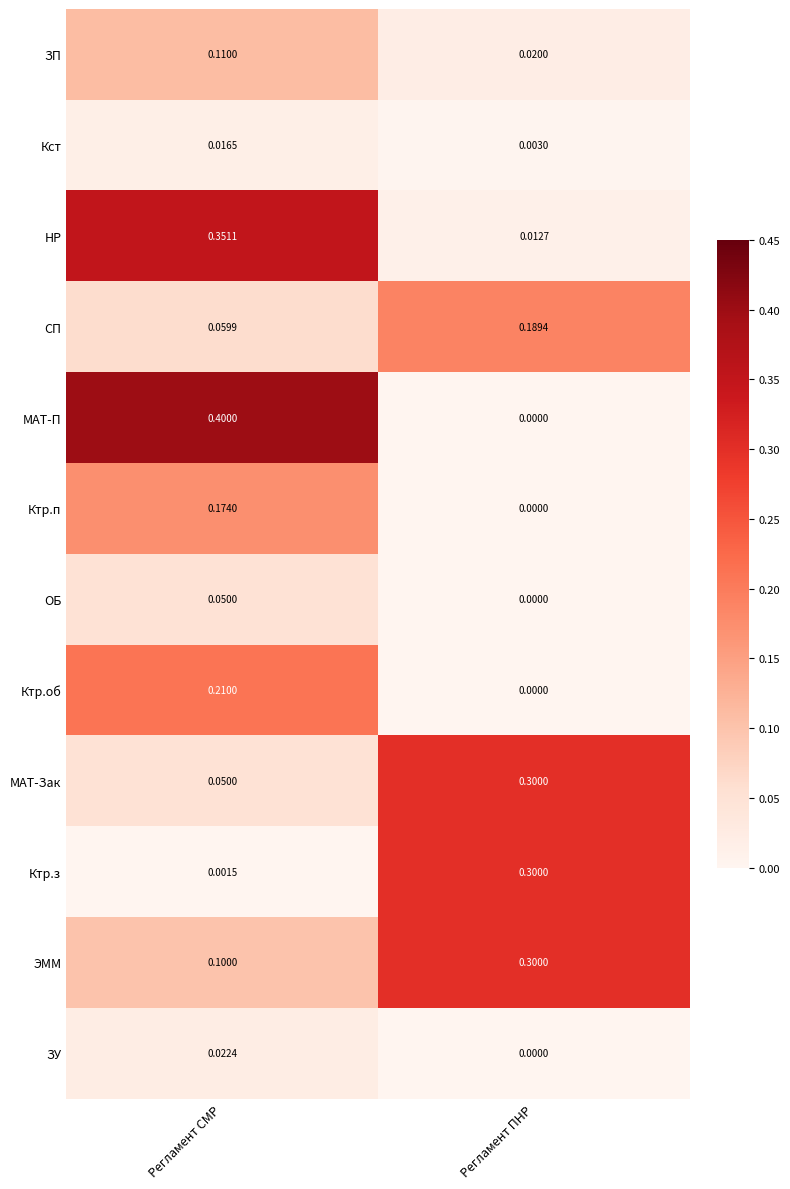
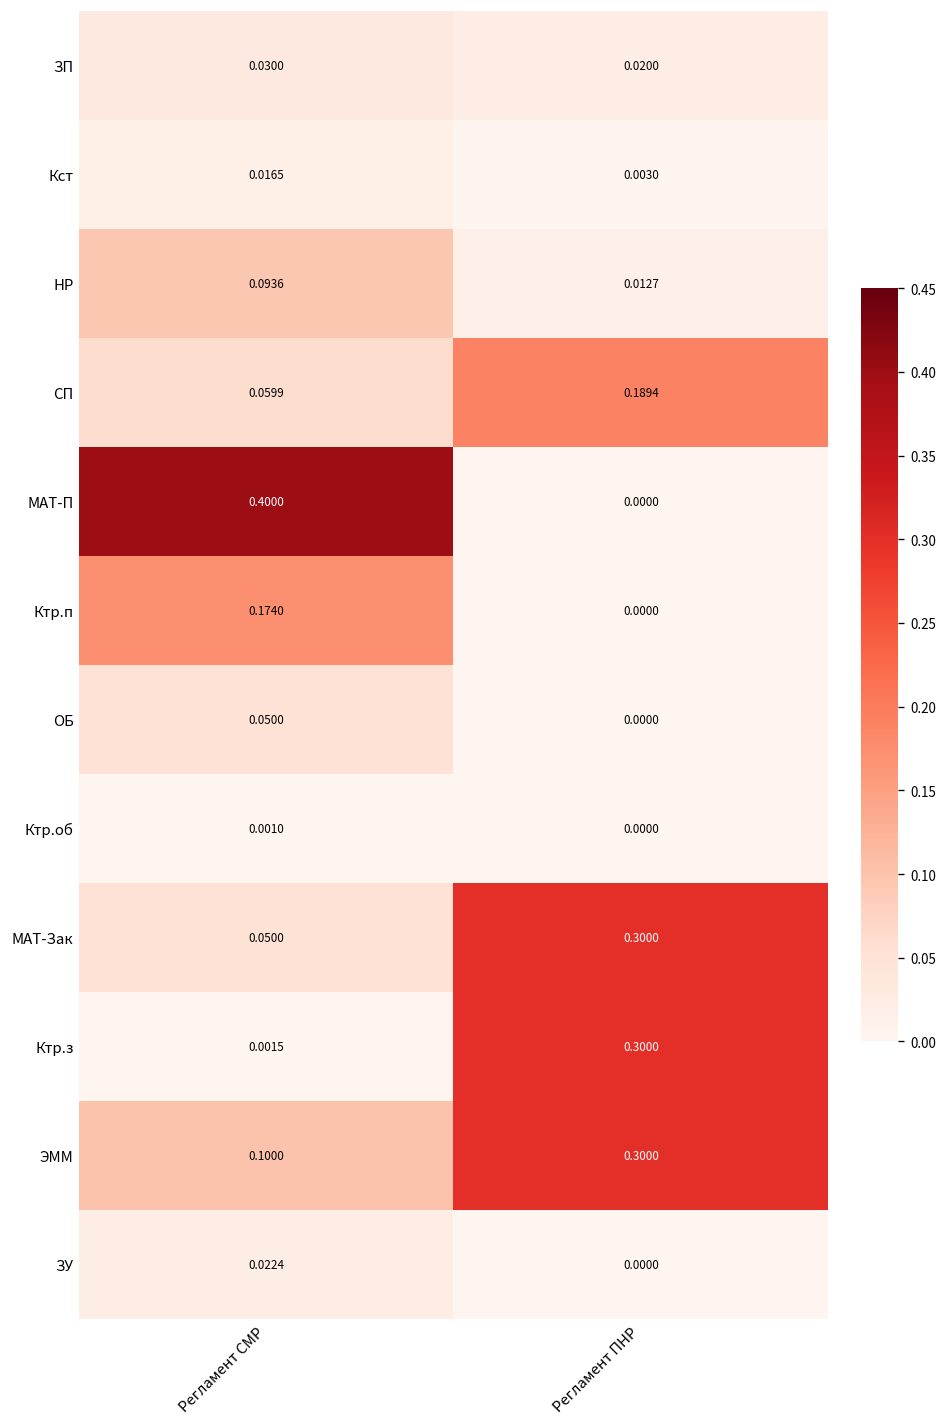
ЗП, Регламент СМР: 0.1100 -> 0.0300
НР, Регламент СМР: 0.3511 -> 0.0936
Ктр.об, Регламент СМР: 0.2100 -> 0.0010
